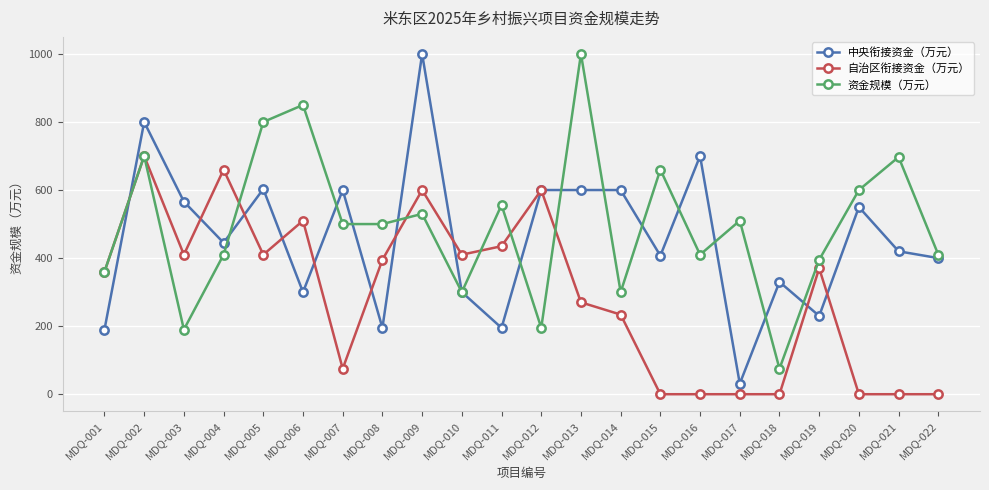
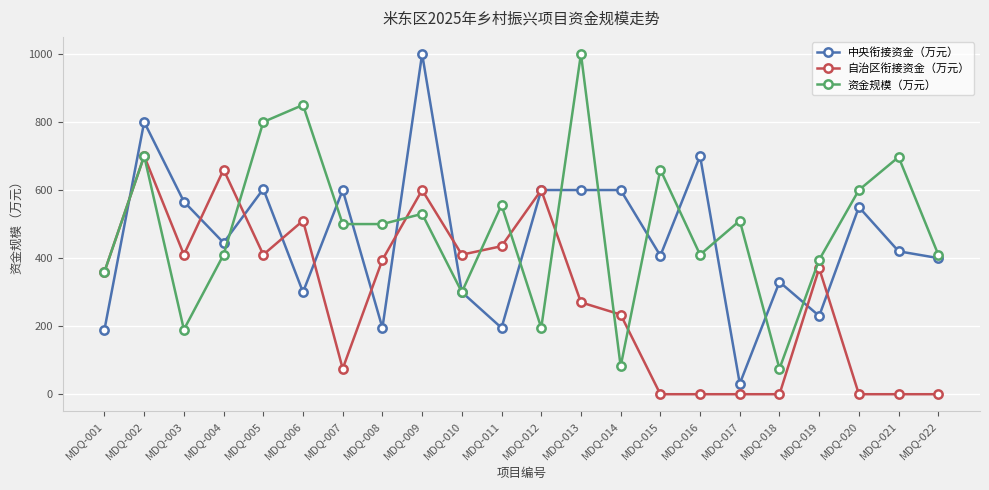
资金规模（万元）, MDQ-014: 300 -> 80
